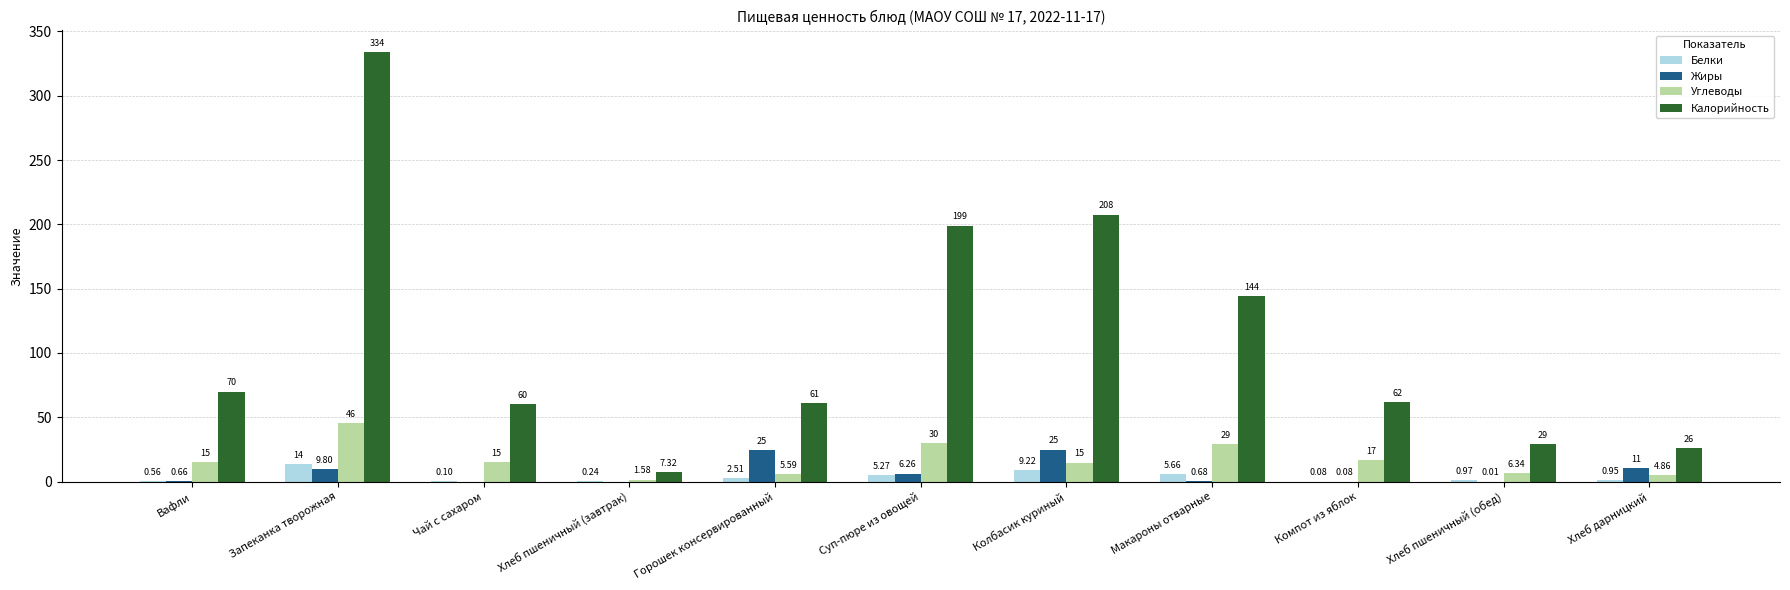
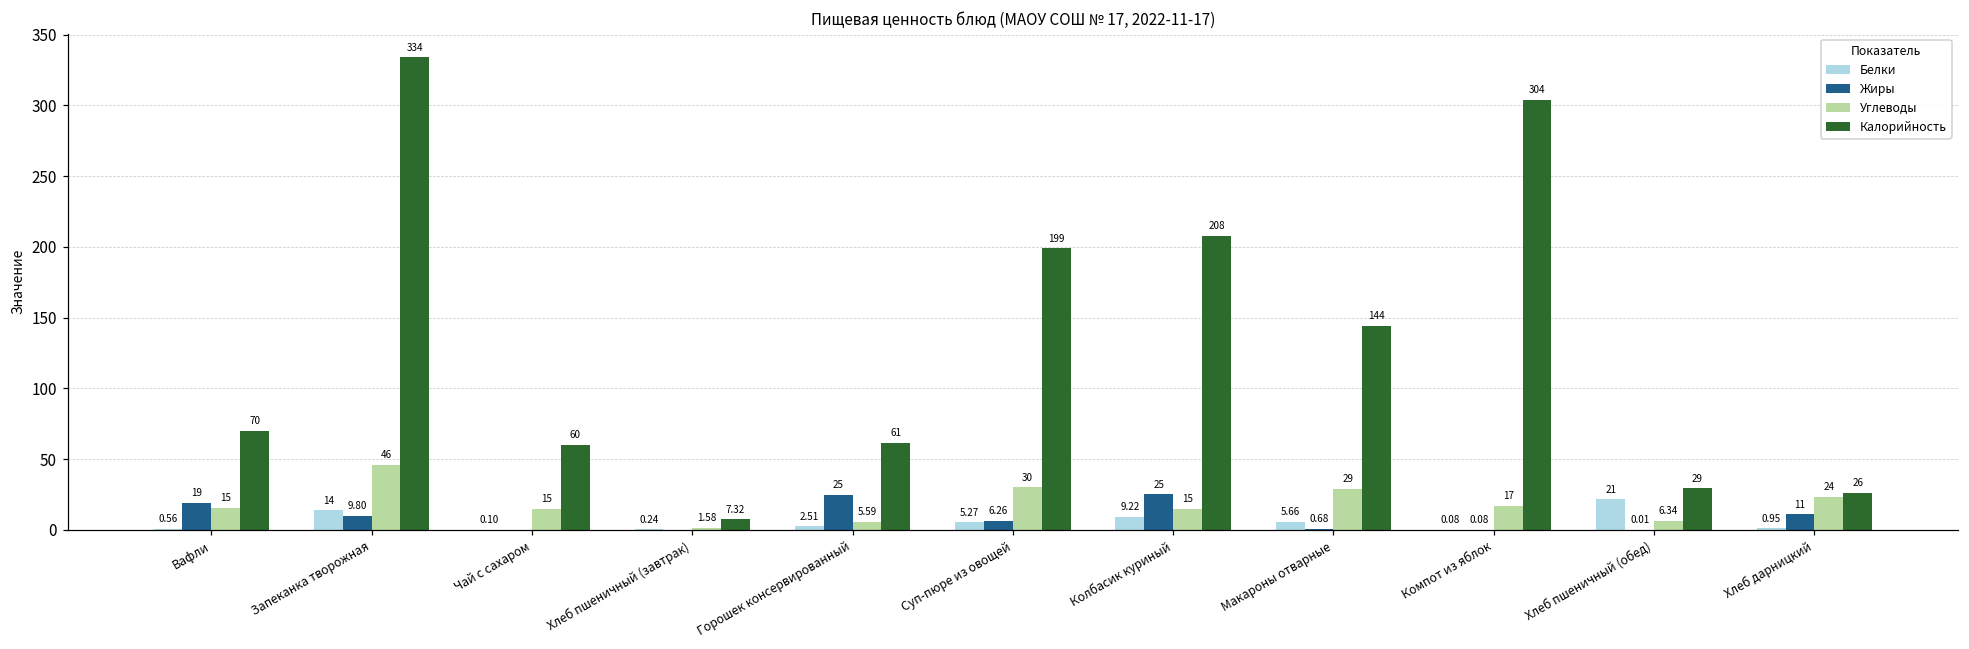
Жиры, Вафли: 0.66 -> 19
Калорийность, Компот из яблок: 62 -> 304
Белки, Хлеб пшеничный (обед): 0.97 -> 21
Углеводы, Хлеб дарницкий: 4.86 -> 24
